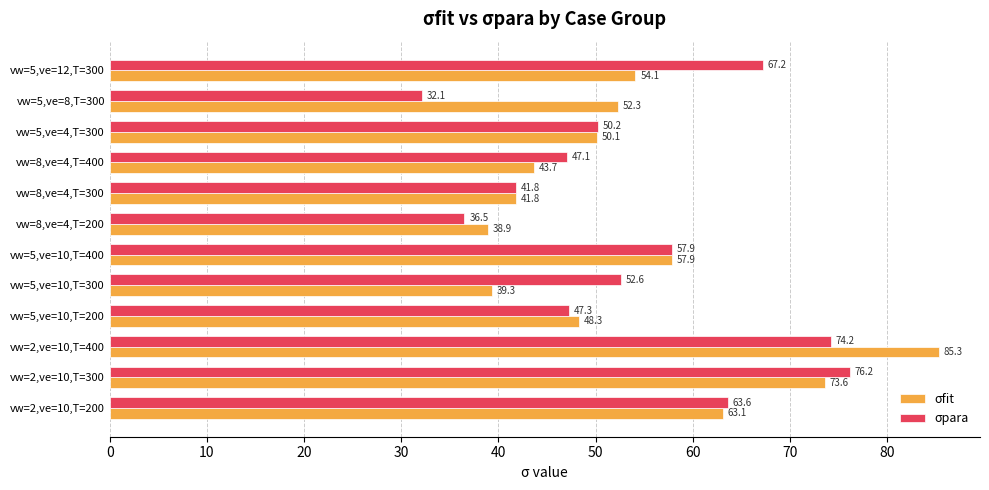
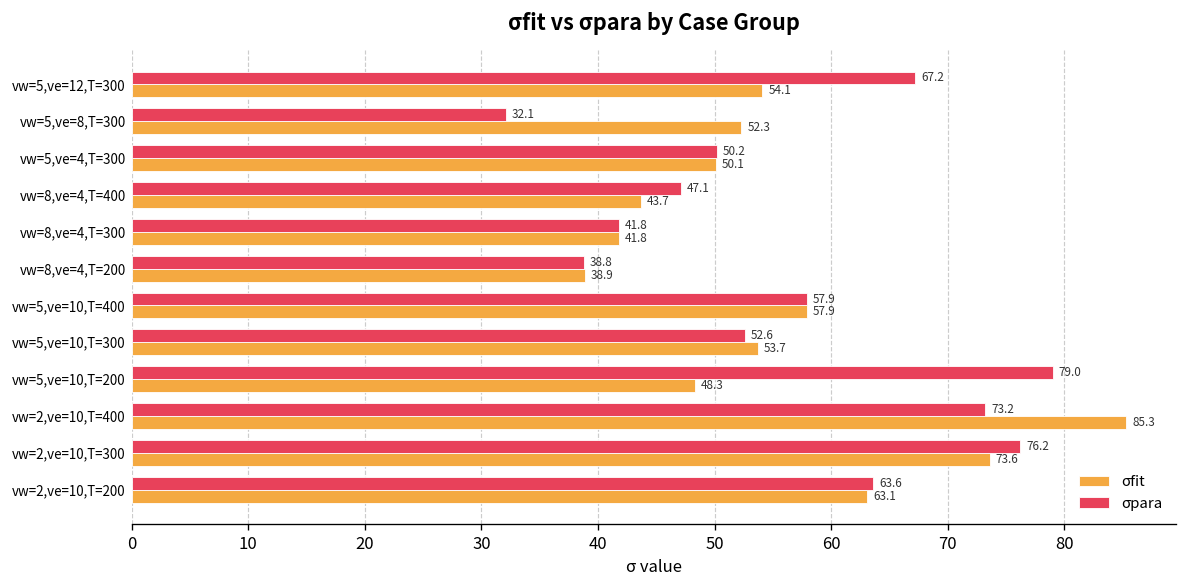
σpara, vw=8,ve=4,T=200: 36.5 -> 38.8
σfit, vw=5,ve=10,T=300: 39.3 -> 53.7
σpara, vw=5,ve=10,T=200: 47.3 -> 79.0
σpara, vw=2,ve=10,T=400: 74.2 -> 73.2
